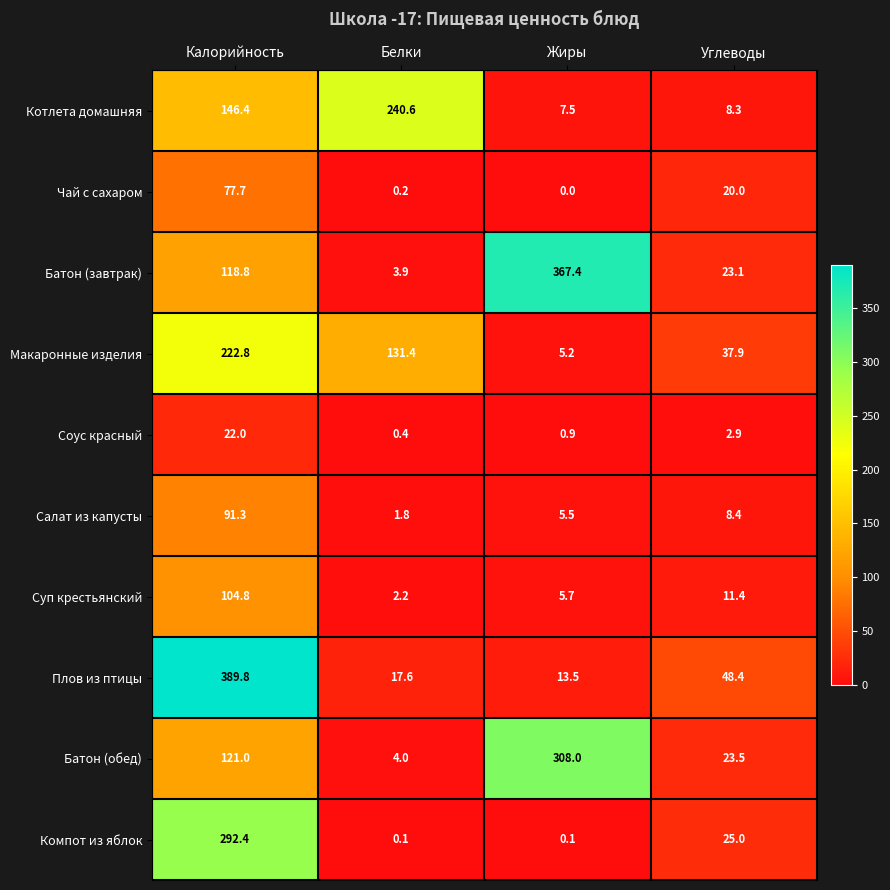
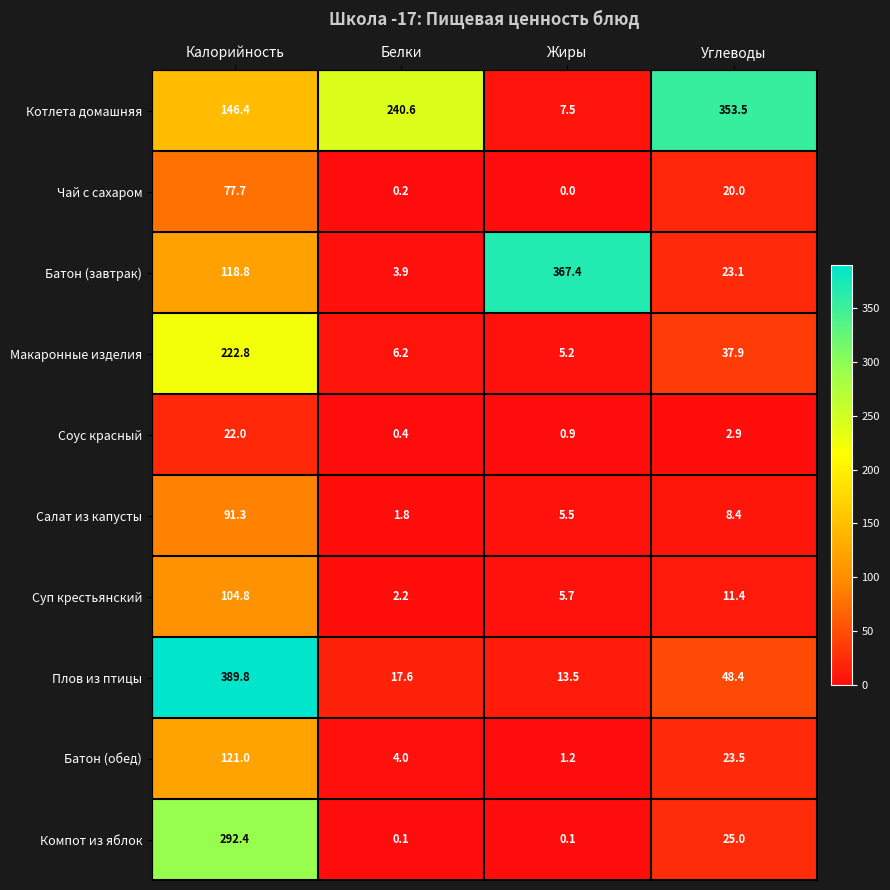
Котлета домашняя, Углеводы: 8.3 -> 353.5
Макаронные изделия, Белки: 131.4 -> 6.2
Батон (обед), Жиры: 308.0 -> 1.2
